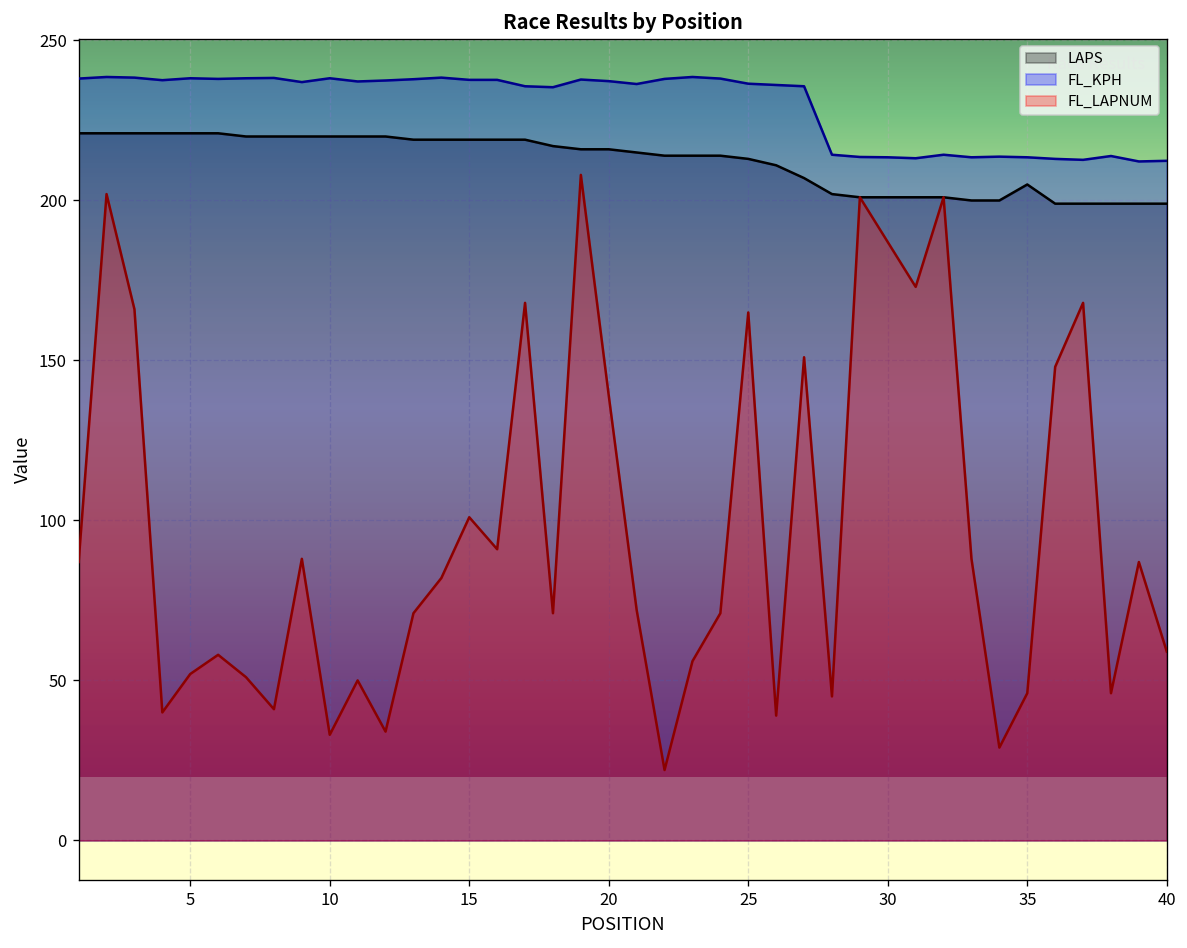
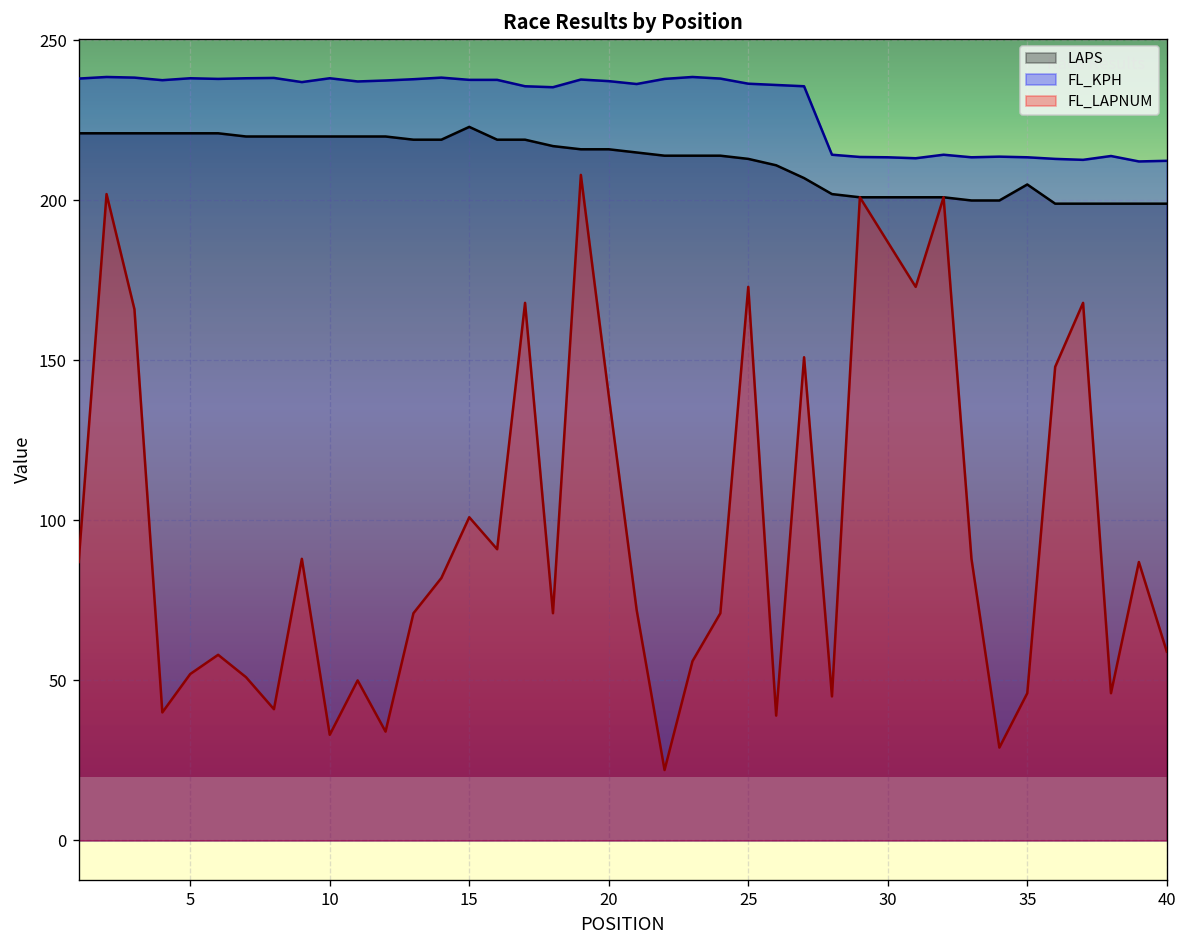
LAPS, 15: 219 -> 223
FL_LAPNUM, 25: 165 -> 173
